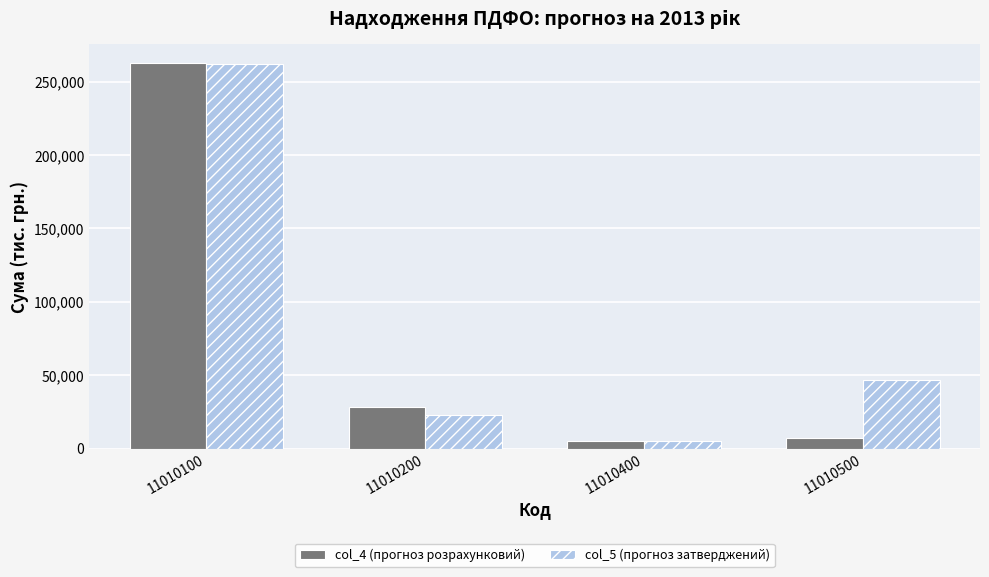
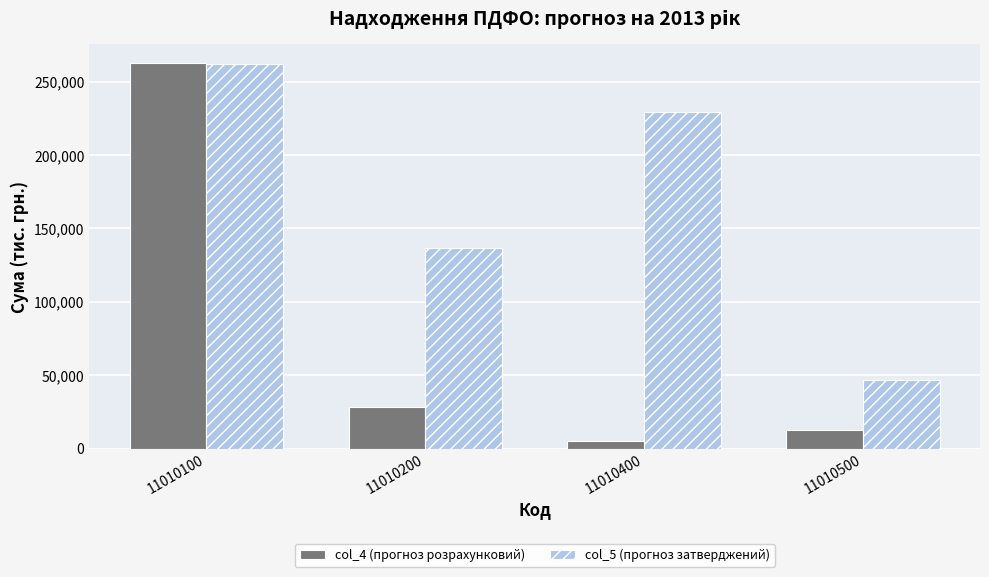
col_5 (прогноз затверджений), 11010200: 23,000 -> 137,000
col_5 (прогноз затверджений), 11010400: 5,000 -> 229,000
col_4 (прогноз розрахунковий), 11010500: 7,000 -> 13,000
